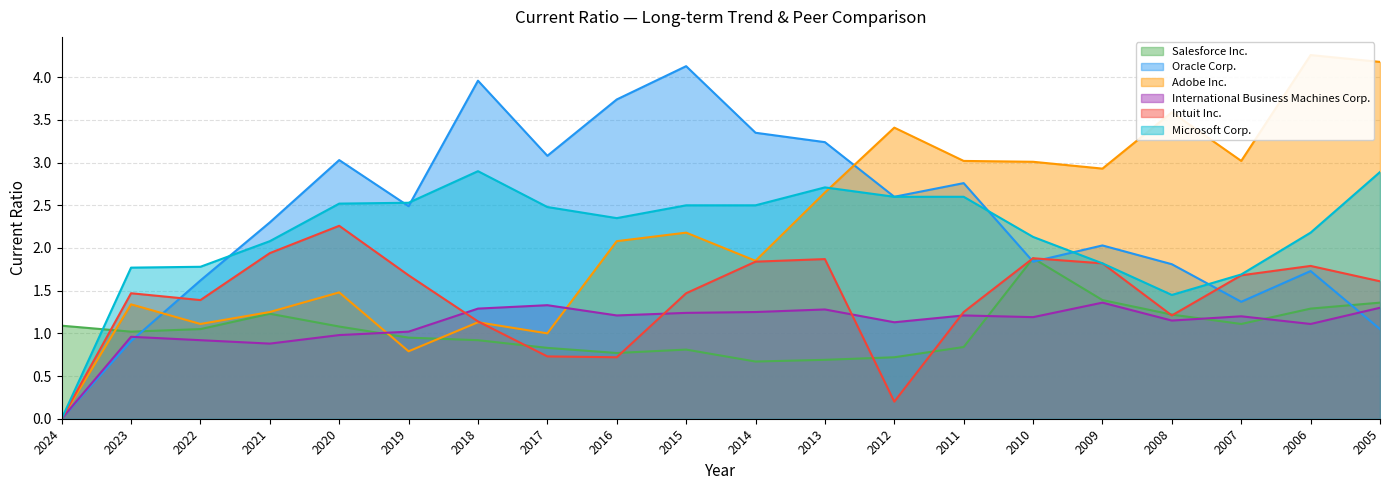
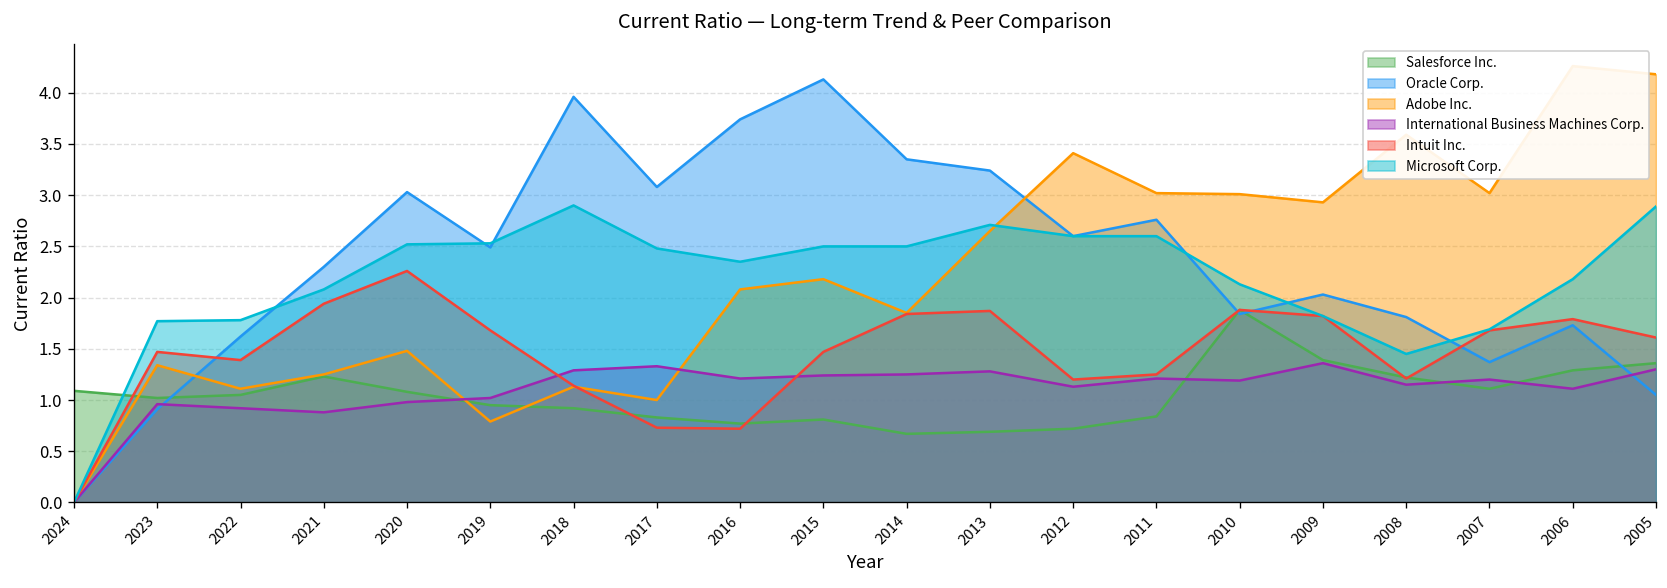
Intuit Inc., 2012: 0.2 -> 1.2
